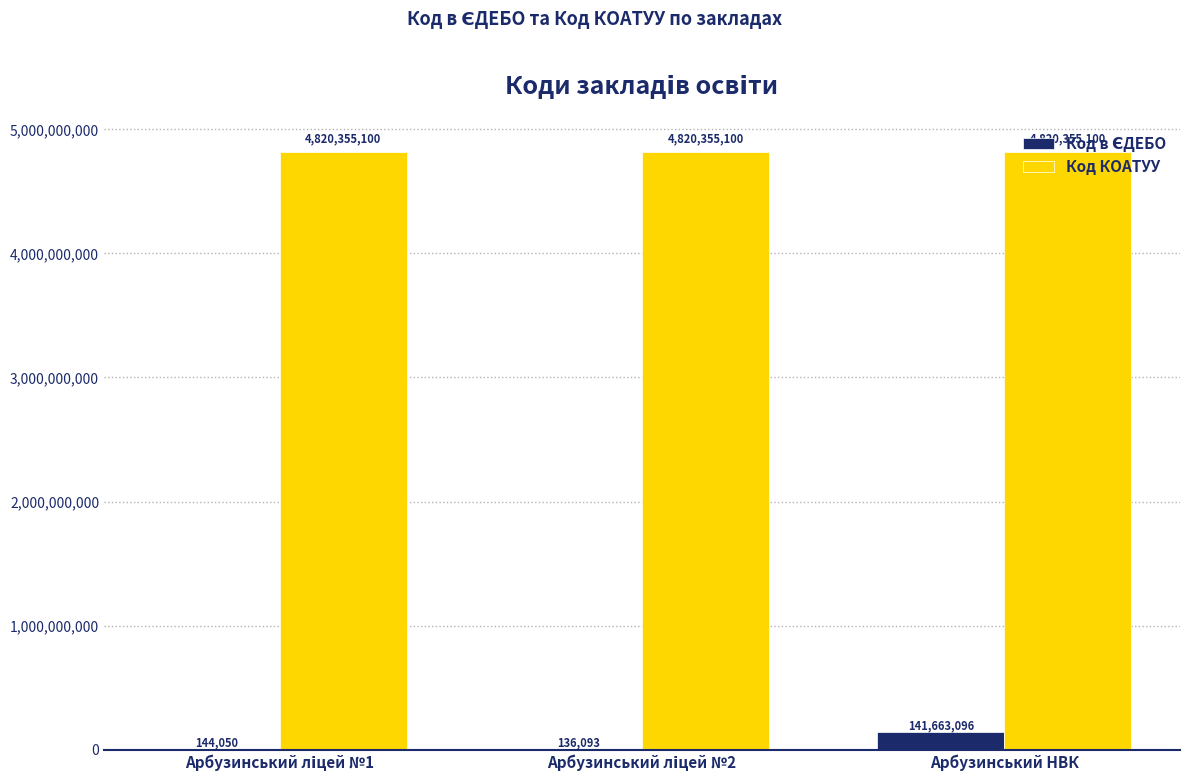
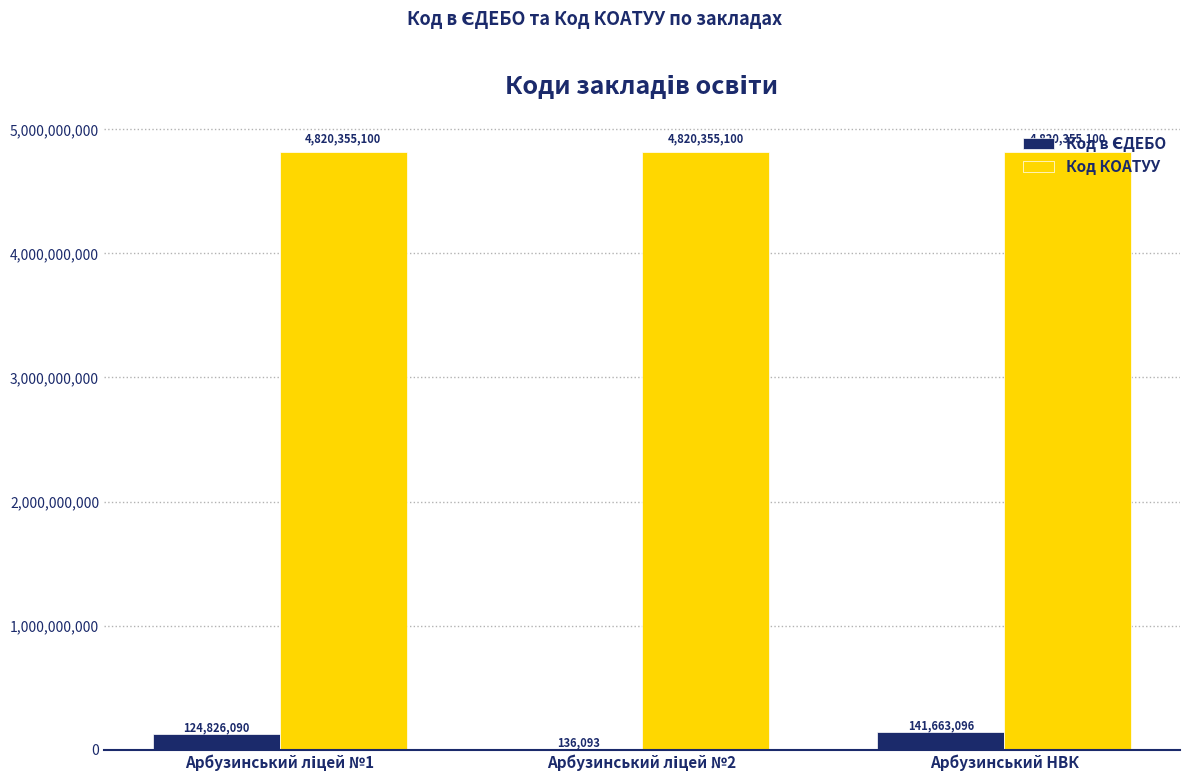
Код в ЄДЕБО, Арбузинський ліцей №1: 144,050 -> 124,826,090
